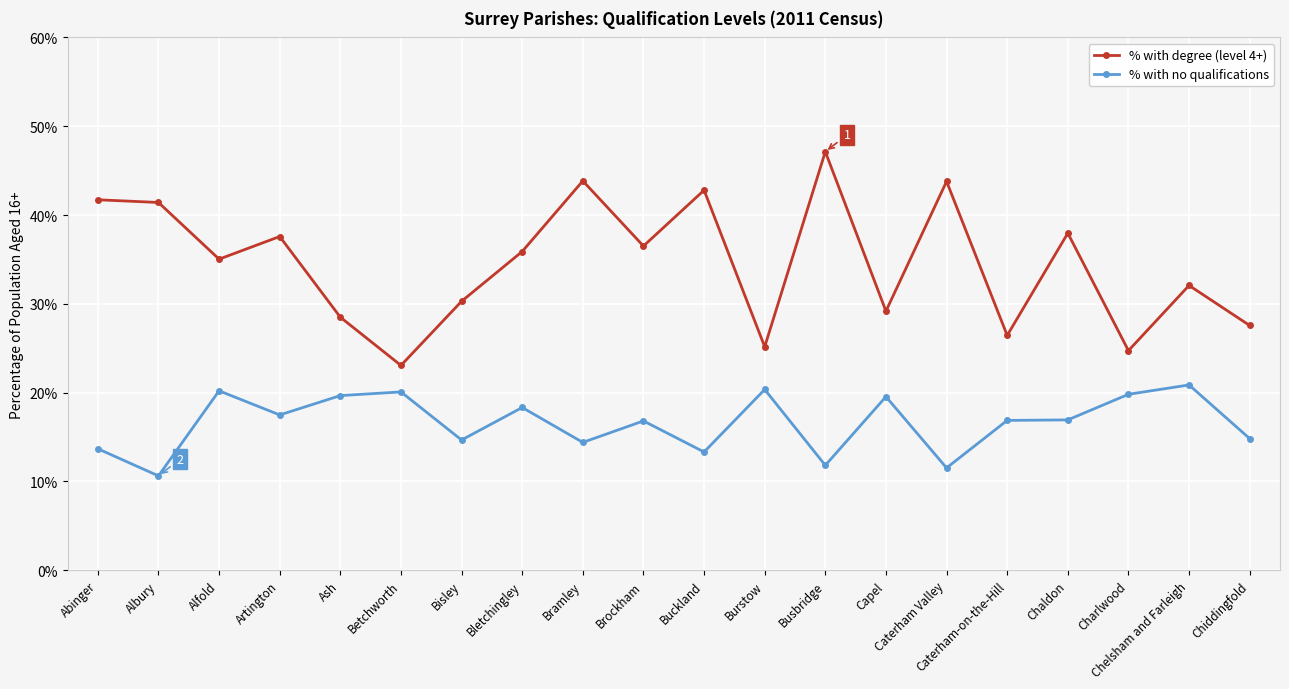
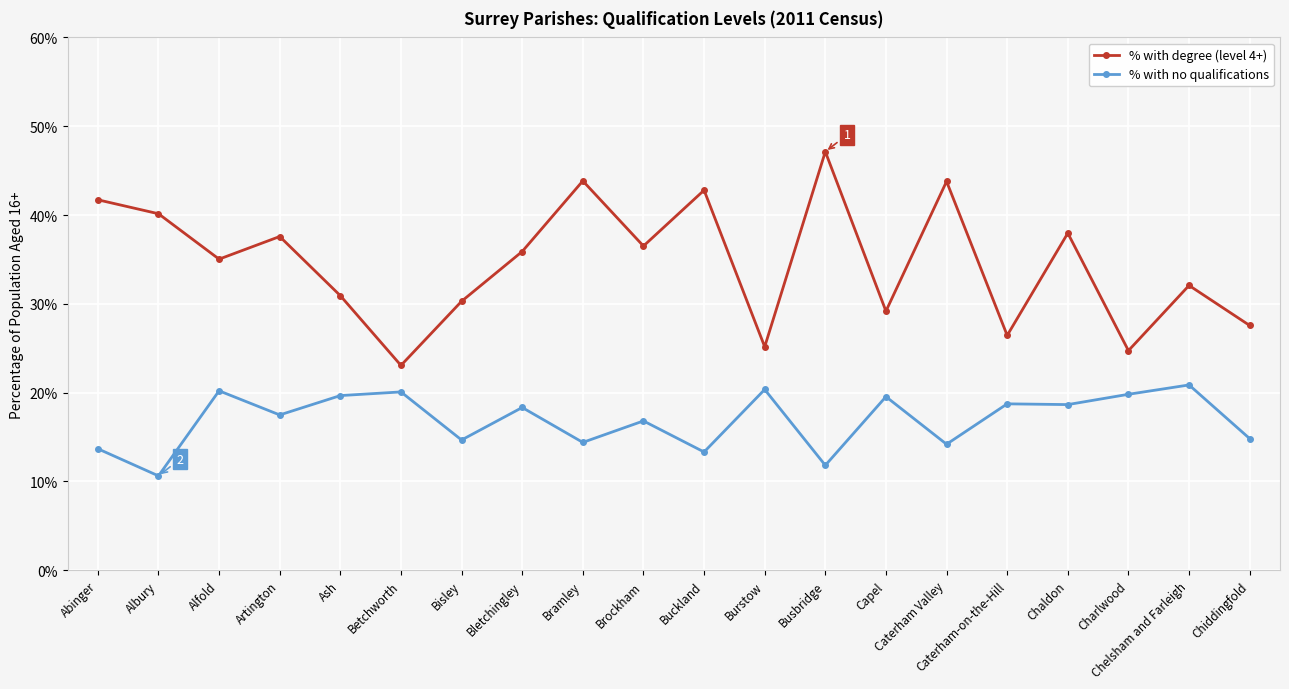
% with degree (level 4+), Albury: 41% -> 40%
% with degree (level 4+), Ash: 28% -> 31%
% with no qualifications, Caterham Valley: 12% -> 14%
% with no qualifications, Caterham-on-the-Hill: 17% -> 19%
% with no qualifications, Chaldon: 17% -> 19%
